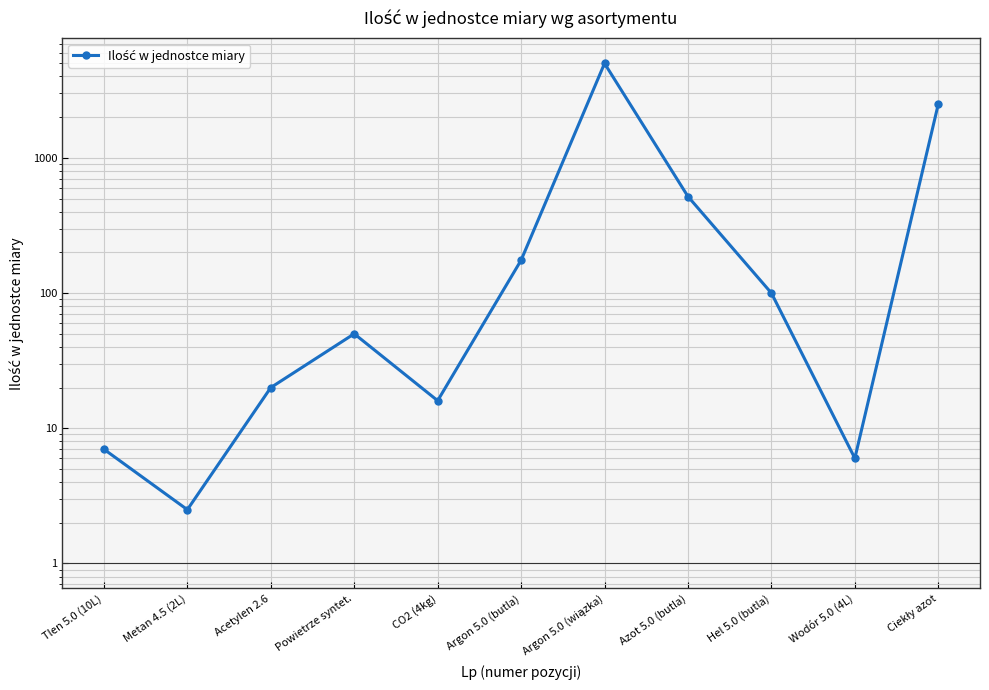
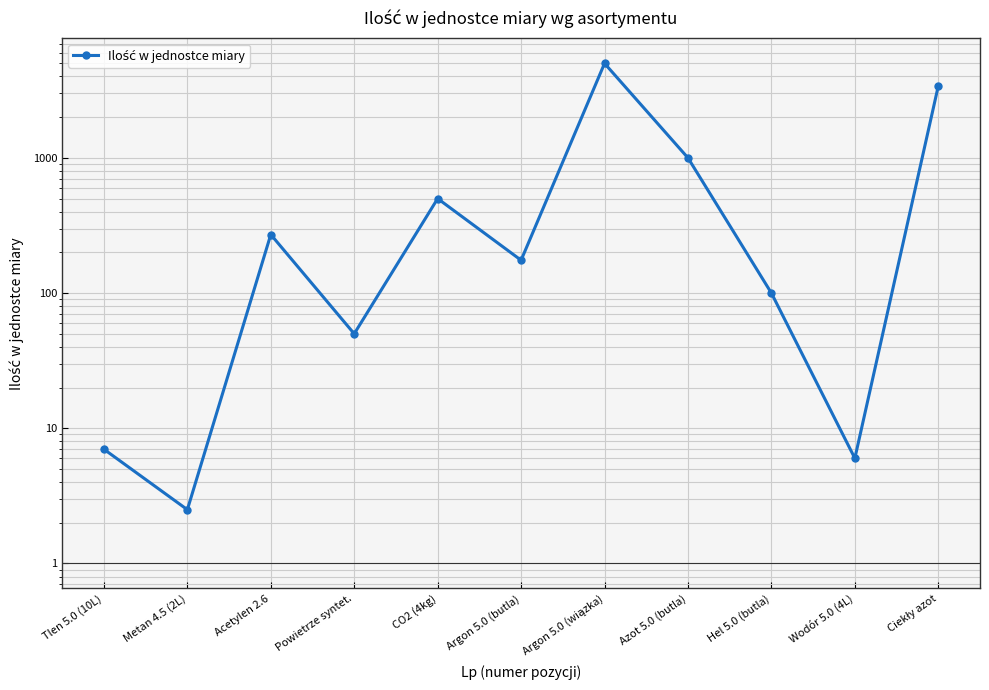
Acetylen 2.6: 20 -> 270
CO2 (4kg): 16 -> 500
Azot 5.0 (butla): 520 -> 1000
Ciekły azot: 2500 -> 3400
